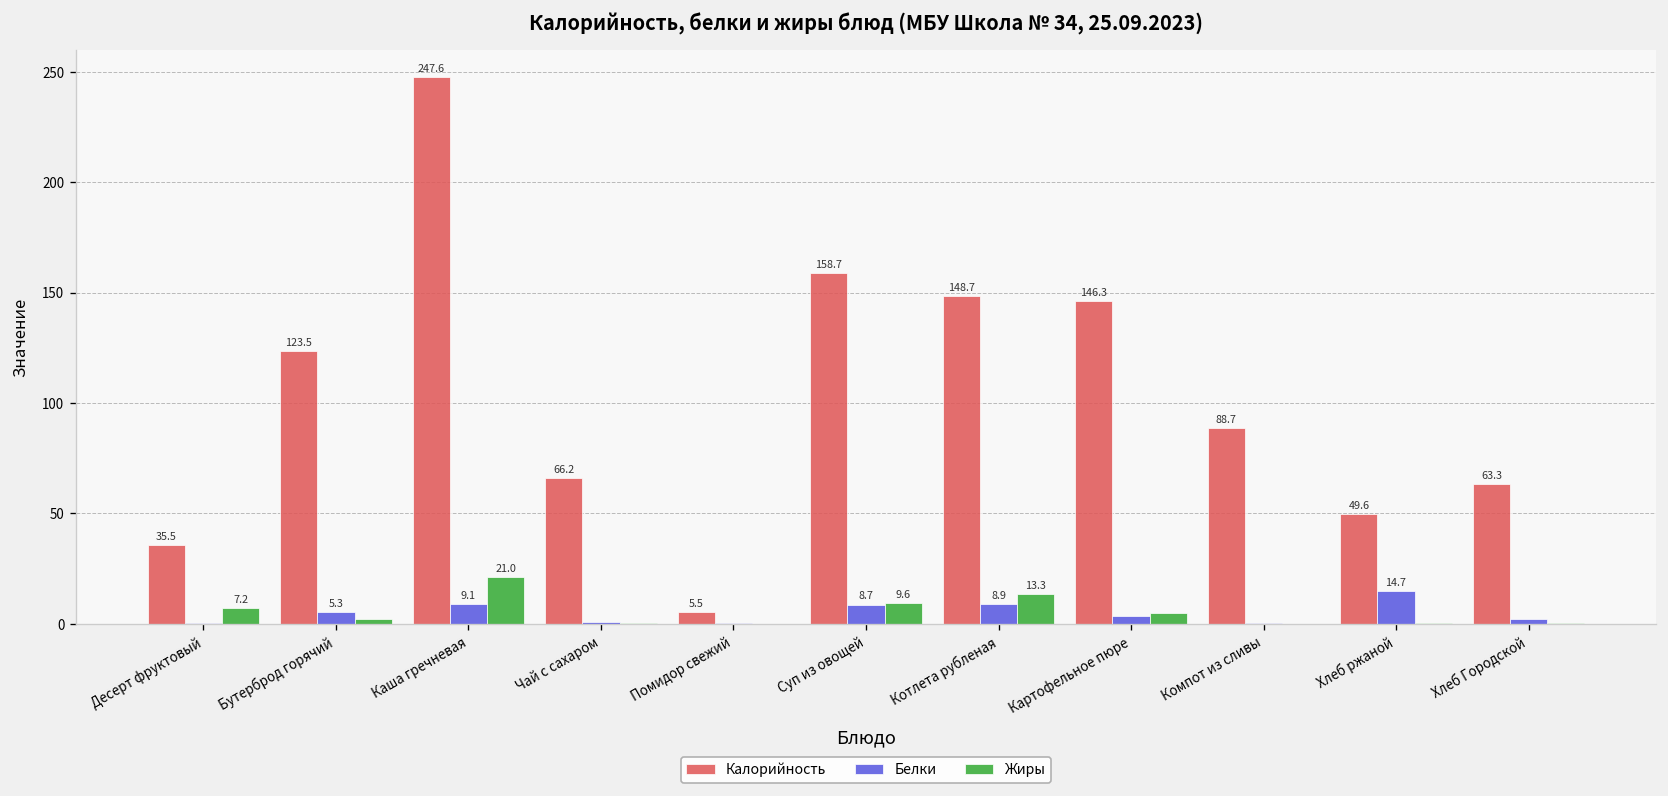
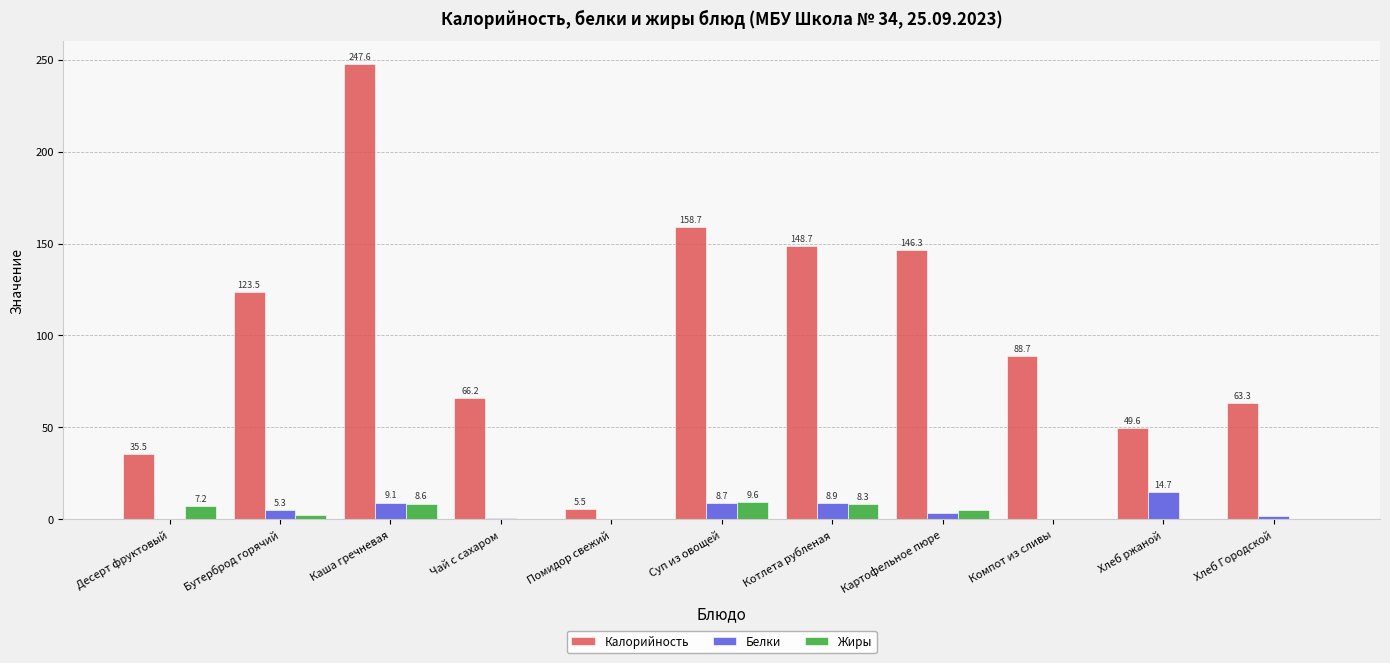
Жиры, Каша гречневая: 21.0 -> 8.6
Жиры, Котлета рубленая: 13.3 -> 8.3
